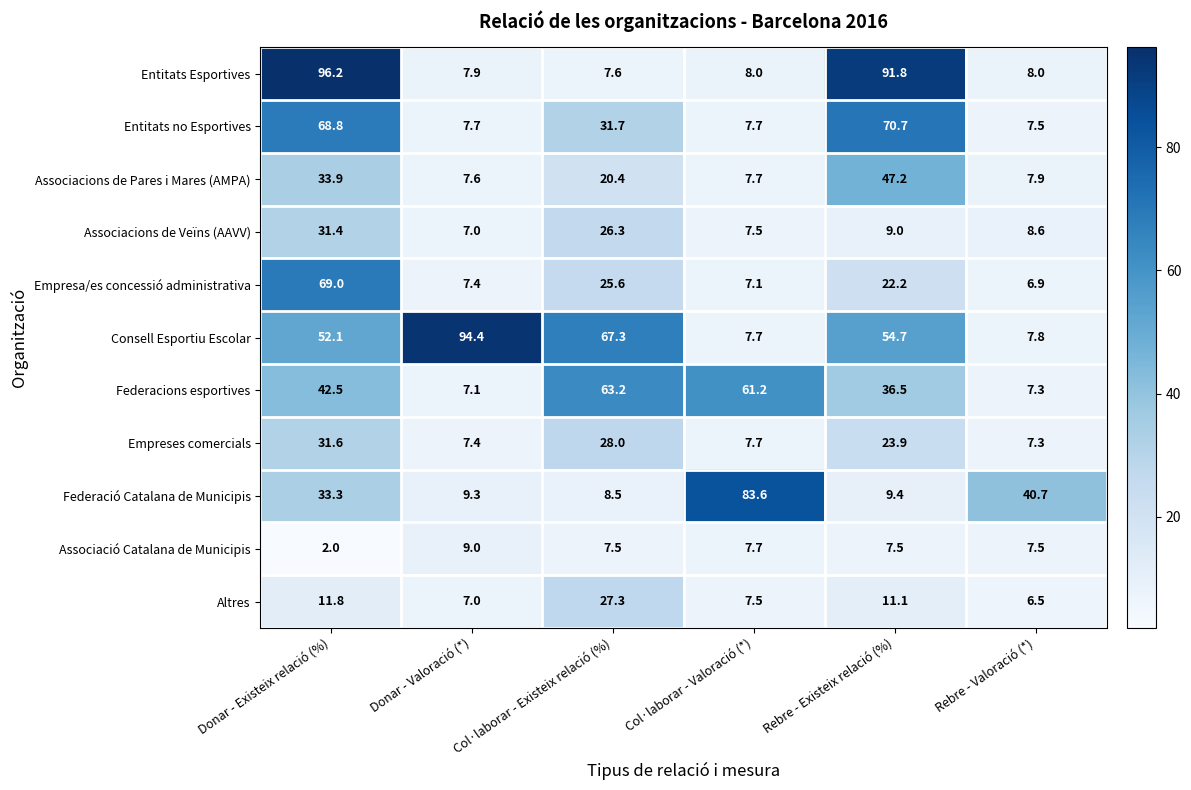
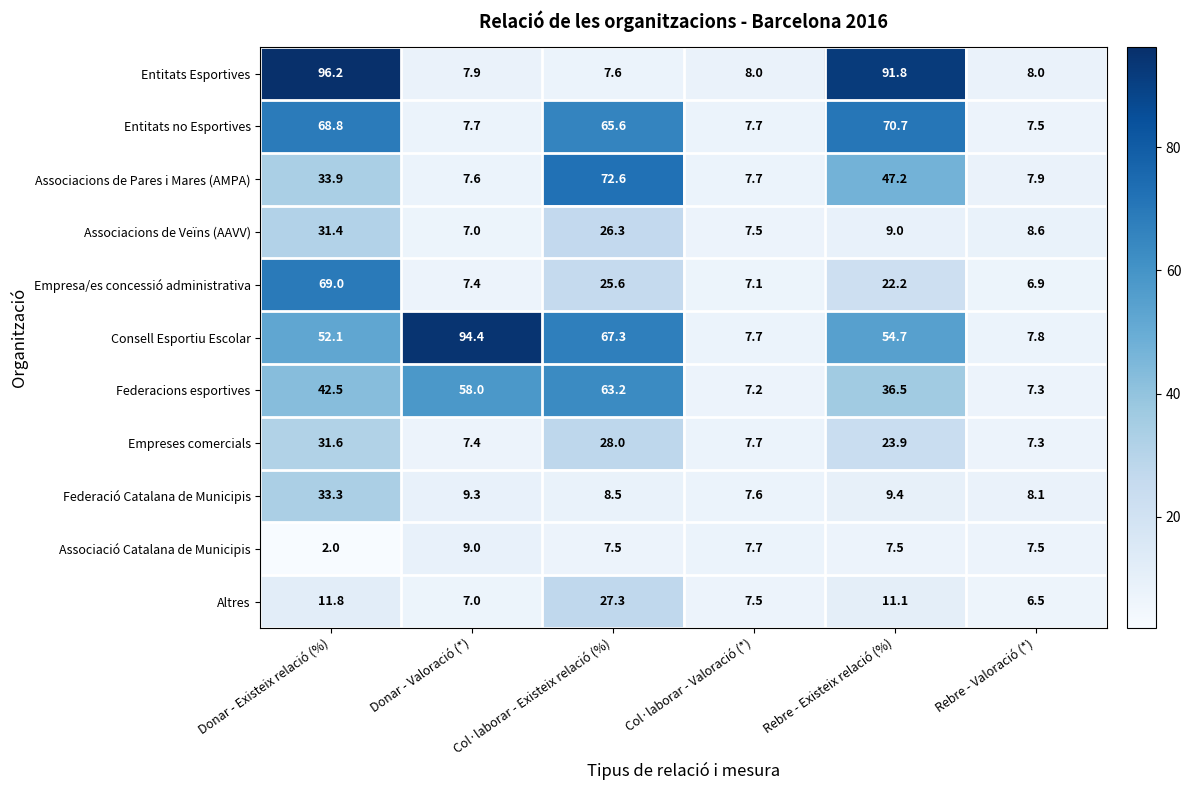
Entitats no Esportives, Col·laborar - Existeix relació (%): 31.7 -> 65.6
Associacions de Pares i Mares (AMPA), Col·laborar - Existeix relació (%): 20.4 -> 72.6
Federacions esportives, Donar - Valoració (*): 7.1 -> 58.0
Federacions esportives, Col·laborar - Valoració (*): 61.2 -> 7.2
Federació Catalana de Municipis, Col·laborar - Valoració (*): 83.6 -> 7.6
Federació Catalana de Municipis, Rebre - Valoració (*): 40.7 -> 8.1
